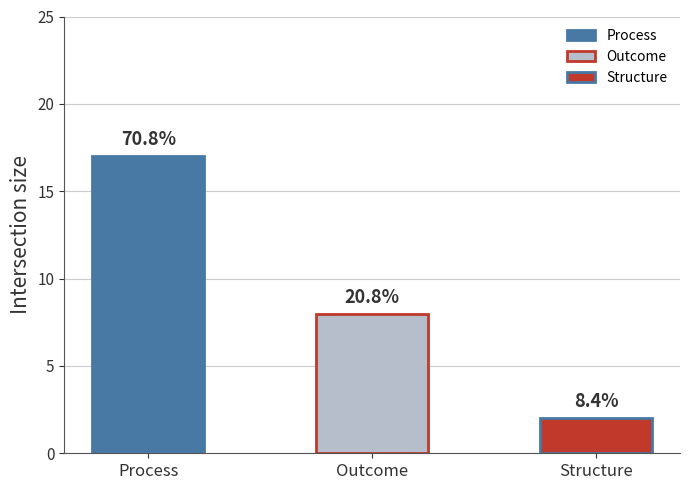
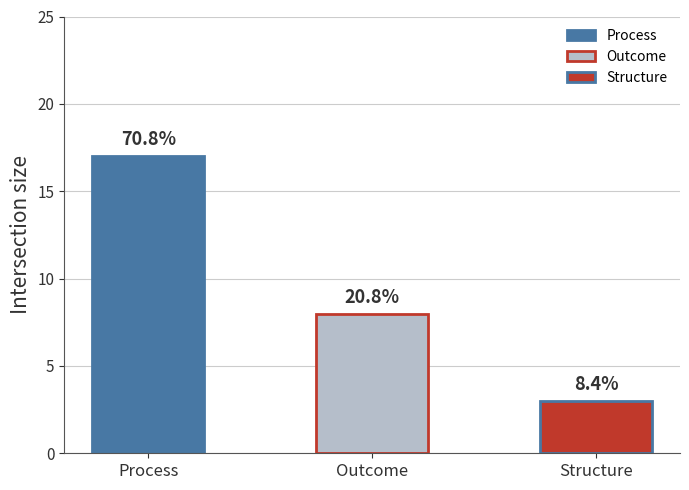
Structure: 2 -> 3
